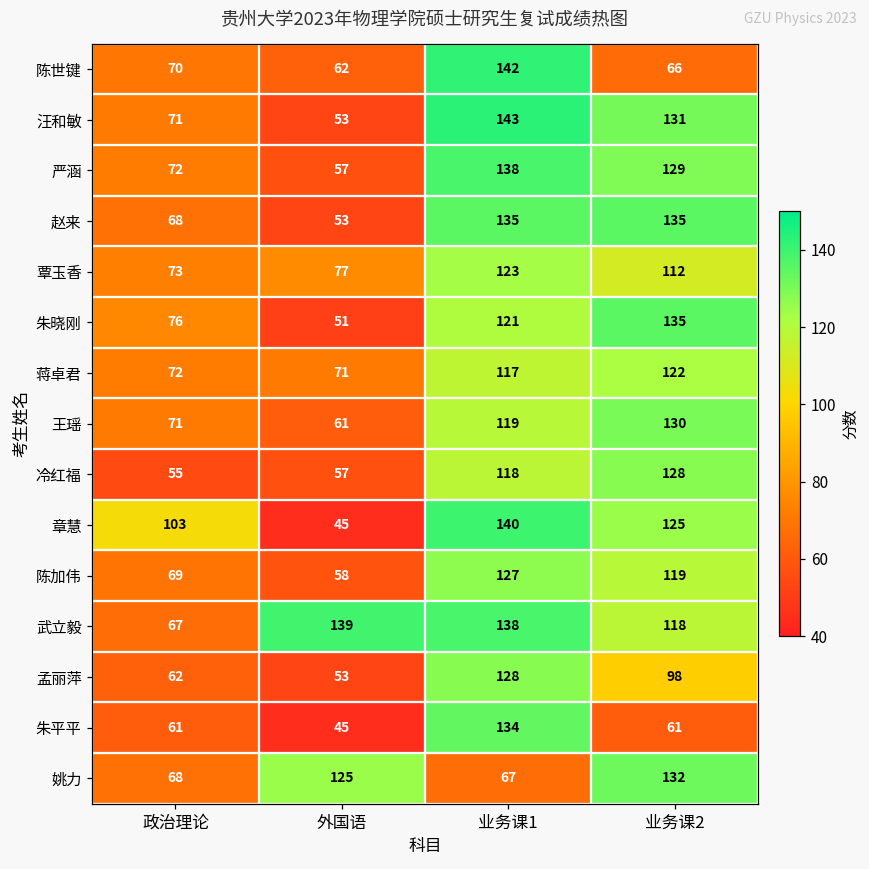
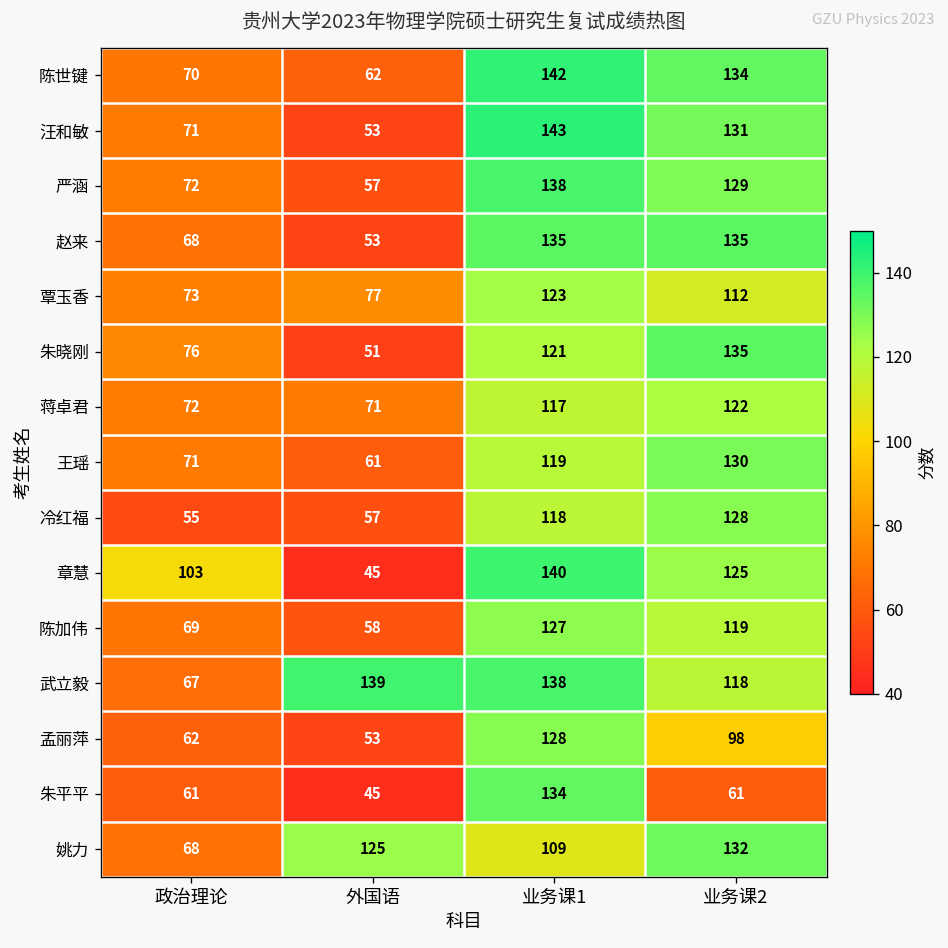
陈世键, 业务课2: 66 -> 134
姚力, 业务课1: 67 -> 109
